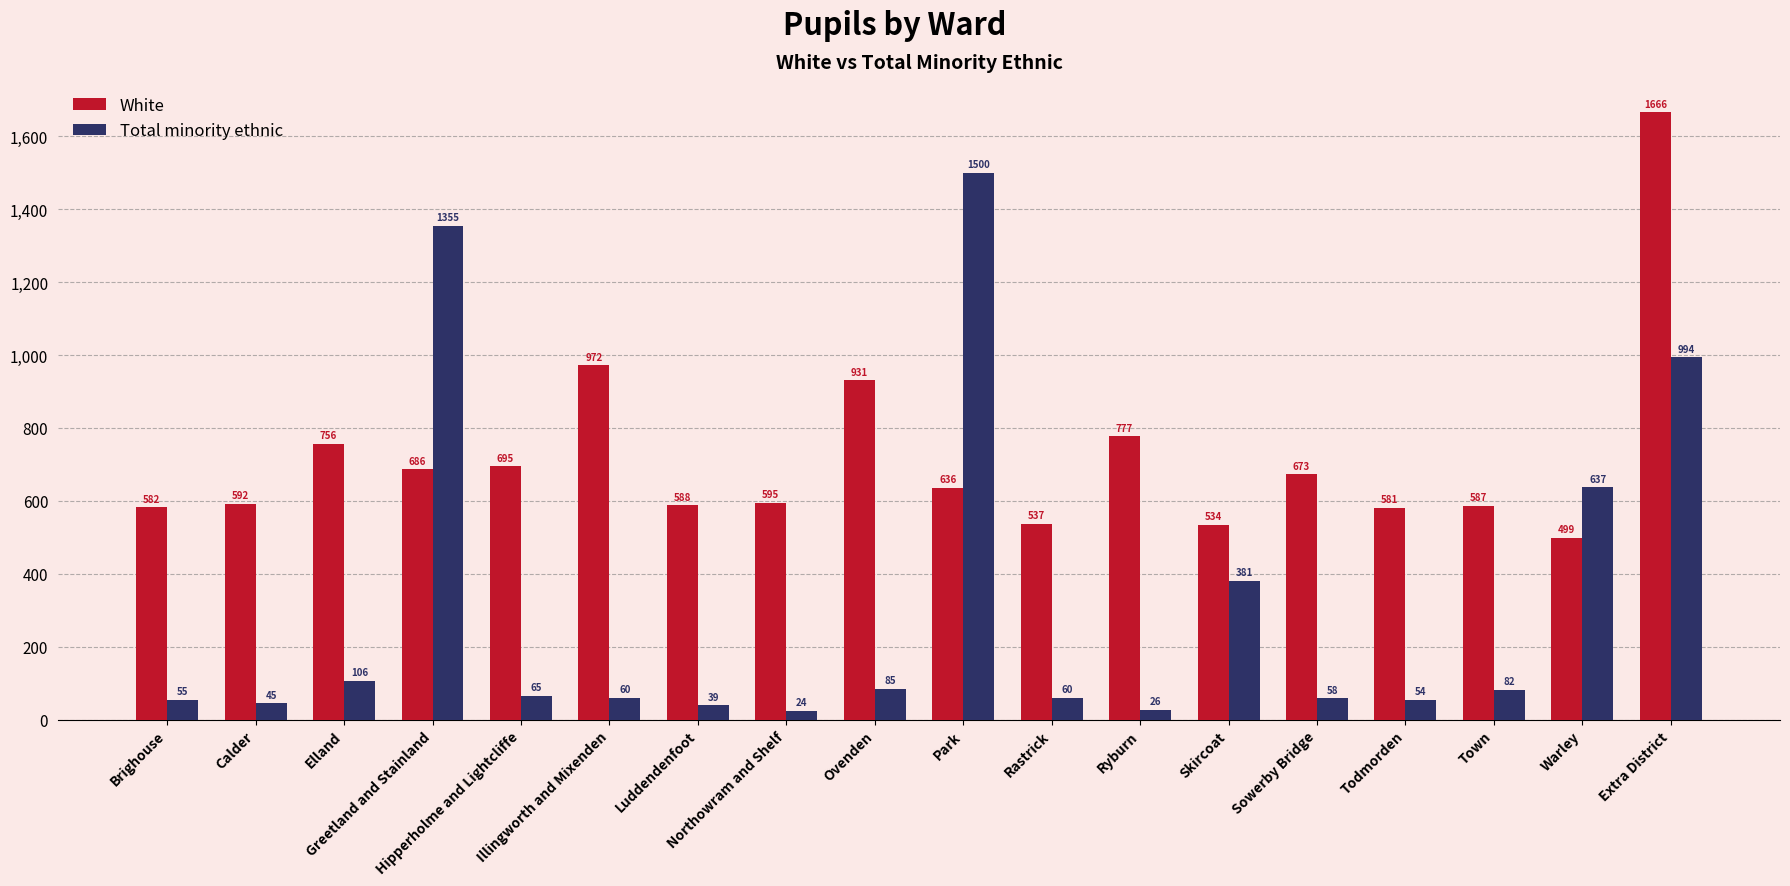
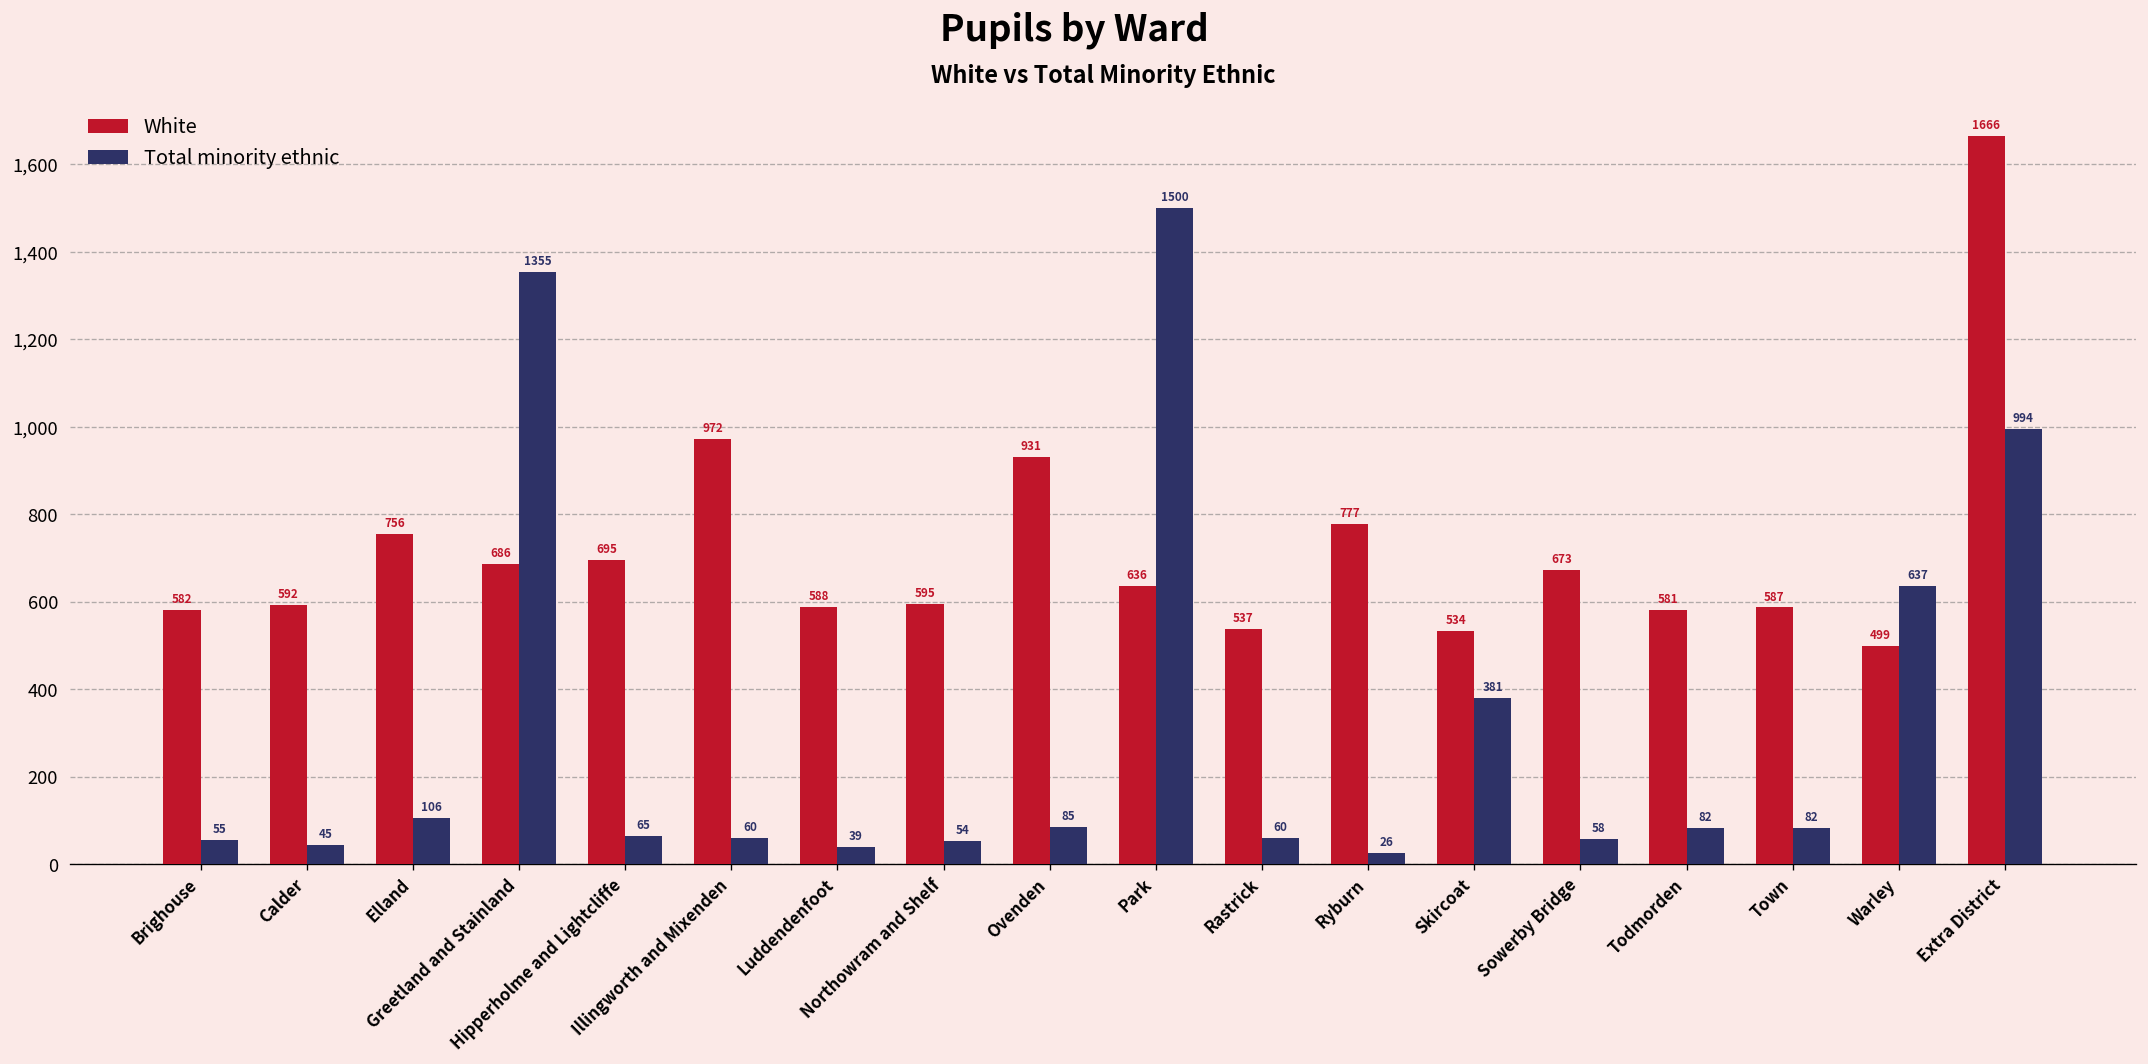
Total minority ethnic, Northowram and Shelf: 24 -> 54
Total minority ethnic, Todmorden: 54 -> 82
